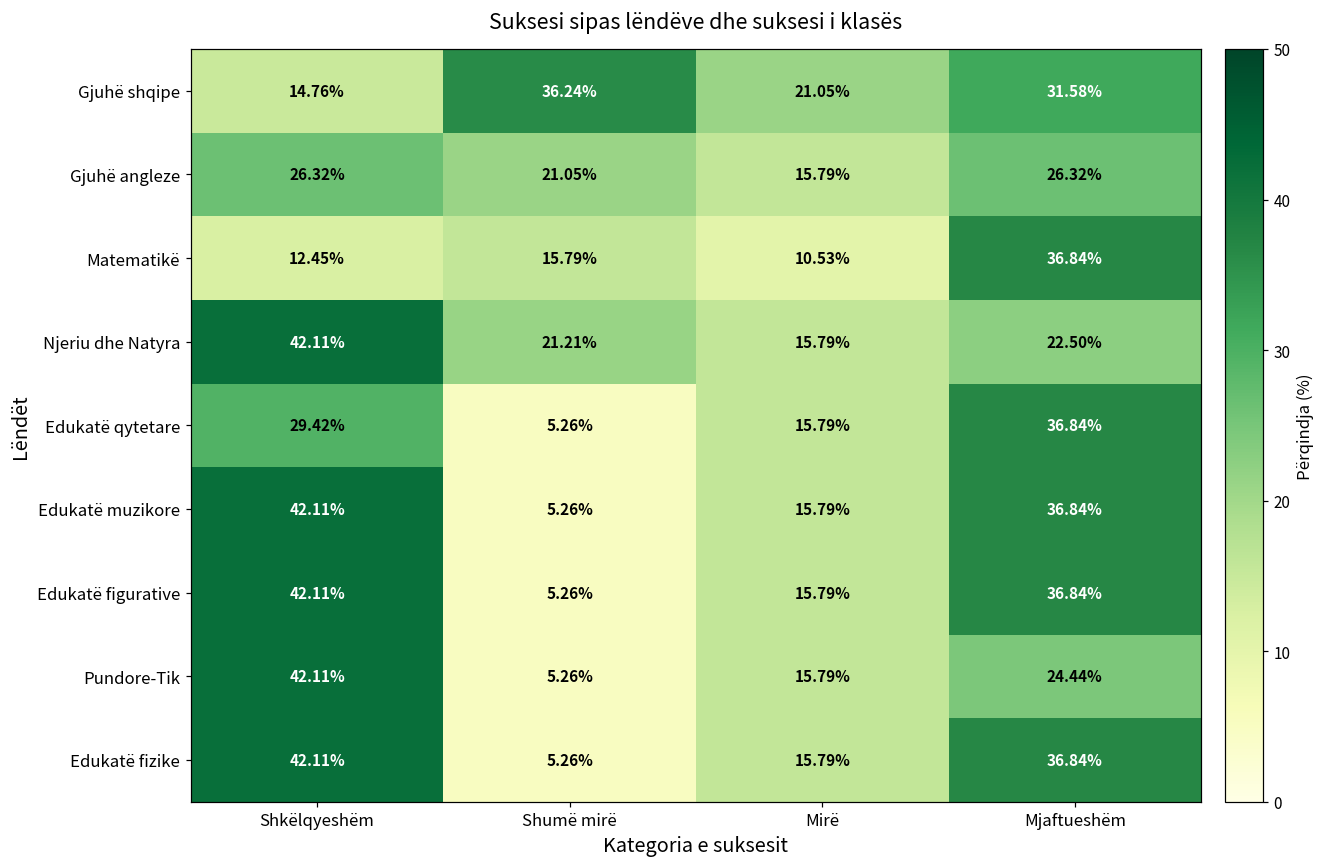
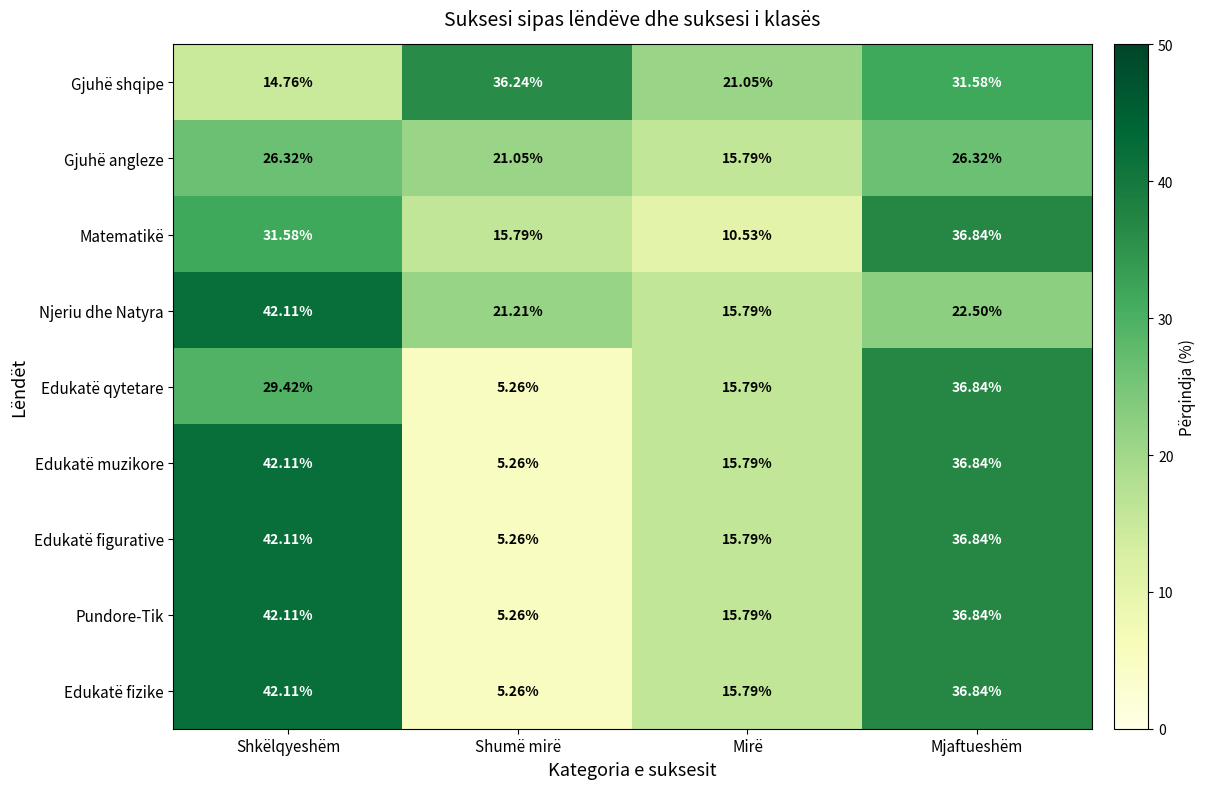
Matematikë, Shkëlqyeshëm: 12.45% -> 31.58%
Pundore-Tik, Mjaftueshëm: 24.44% -> 36.84%
